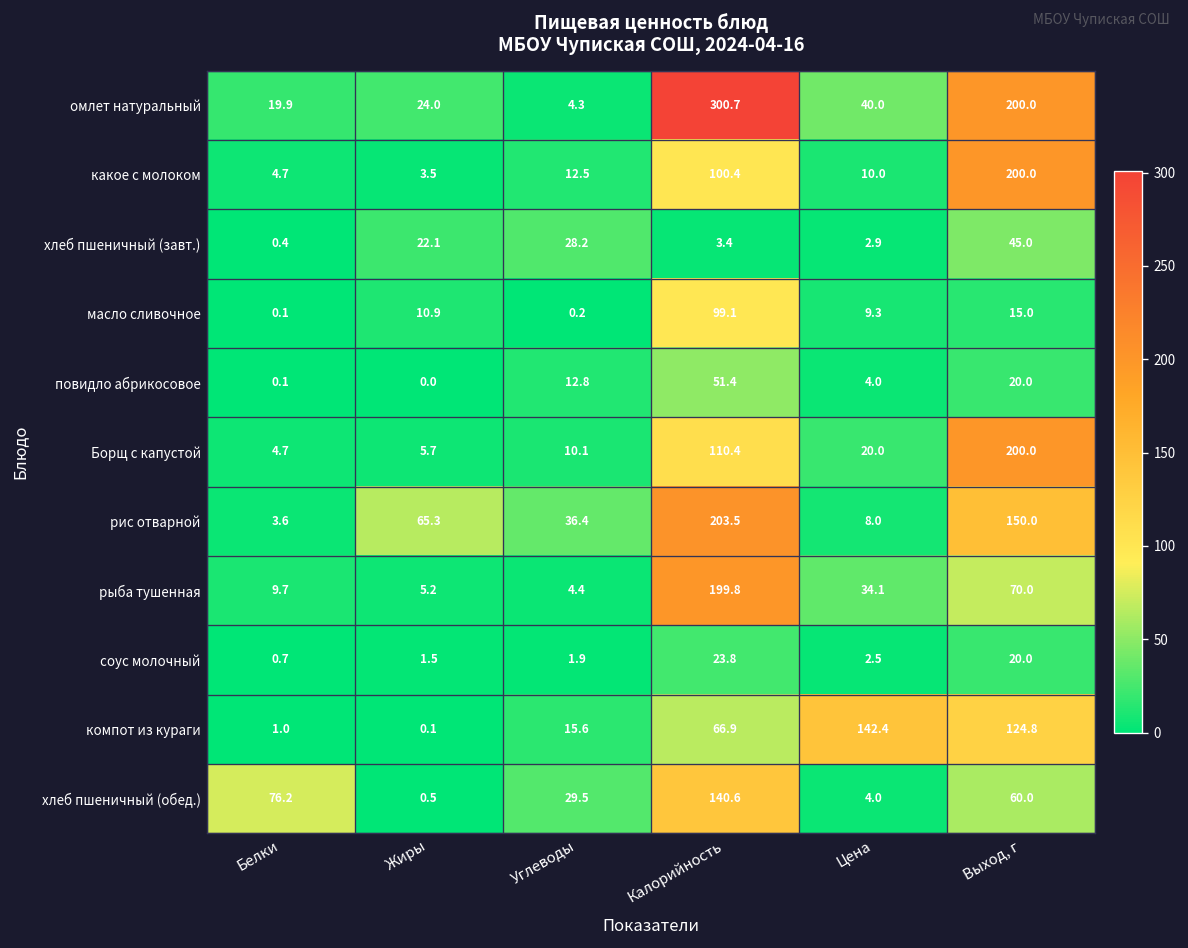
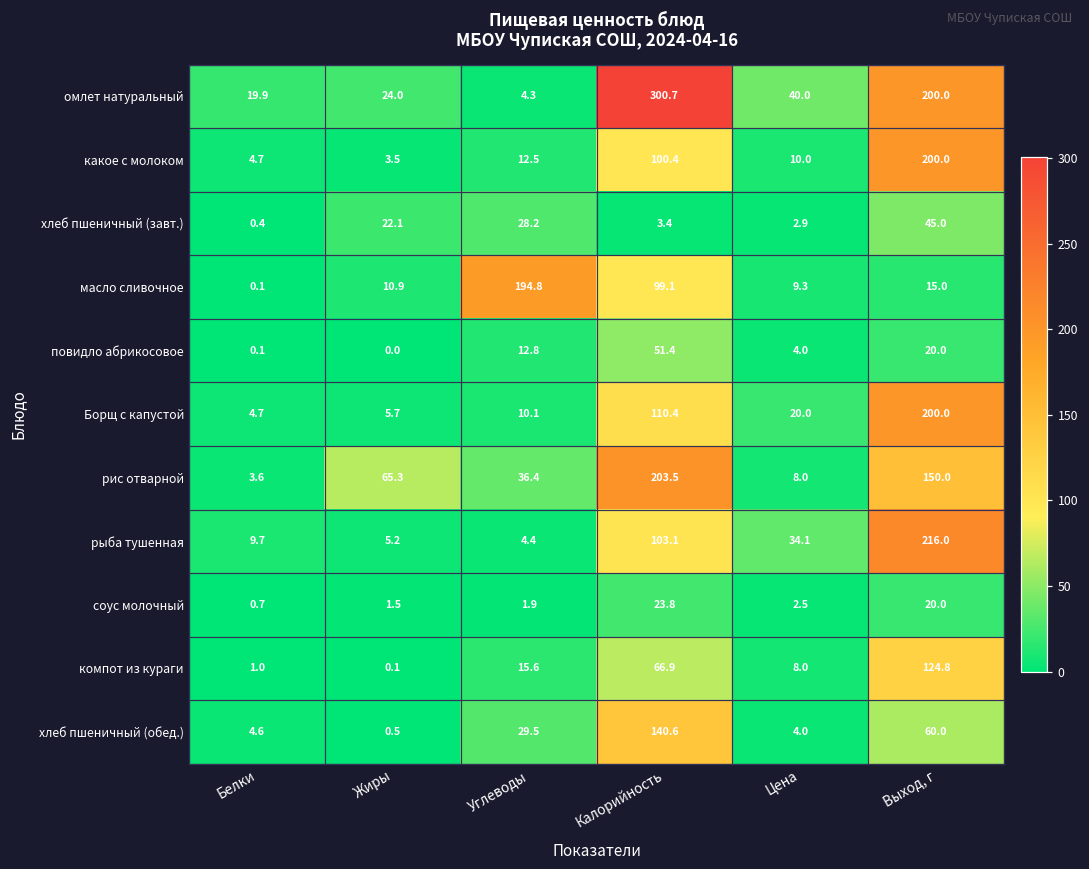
масло сливочное, Углеводы: 0.2 -> 194.8
рыба тушенная, Калорийность: 199.8 -> 103.1
рыба тушенная, Выход, г: 70.0 -> 216.0
компот из кураги, Цена: 142.4 -> 8.0
хлеб пшеничный (обед.), Белки: 76.2 -> 4.6
